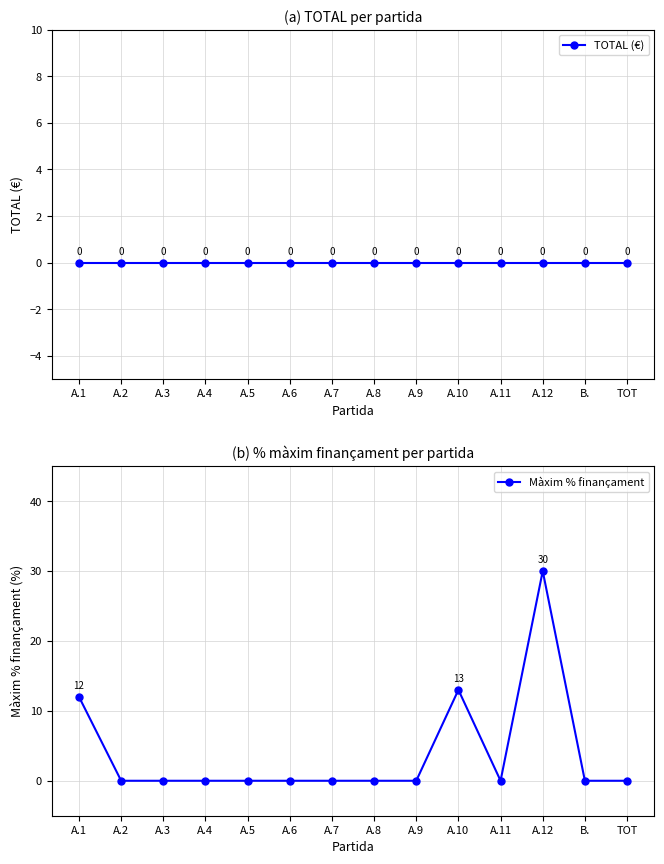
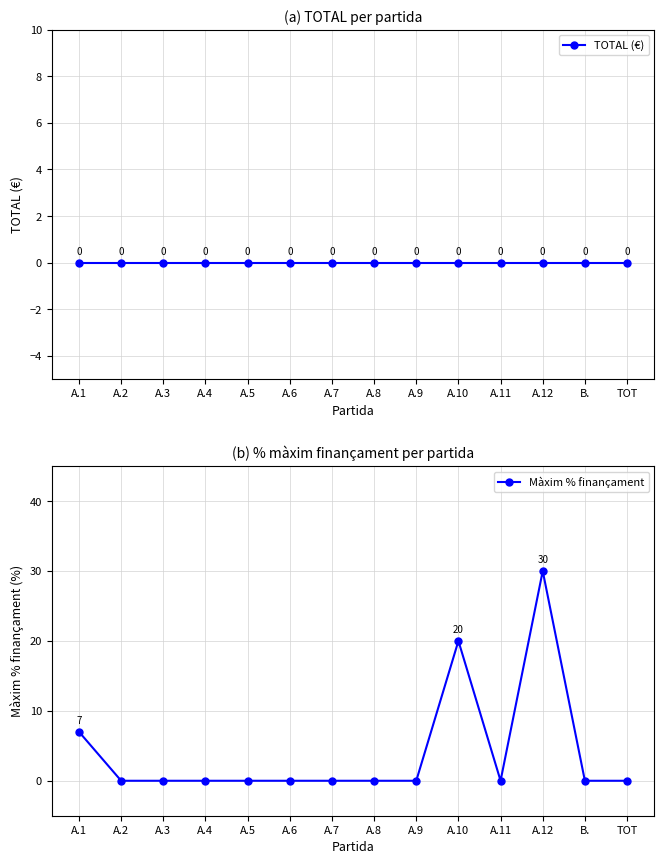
(b) % màxim finançament per partida, A.1: 12 -> 7
(b) % màxim finançament per partida, A.10: 13 -> 20
